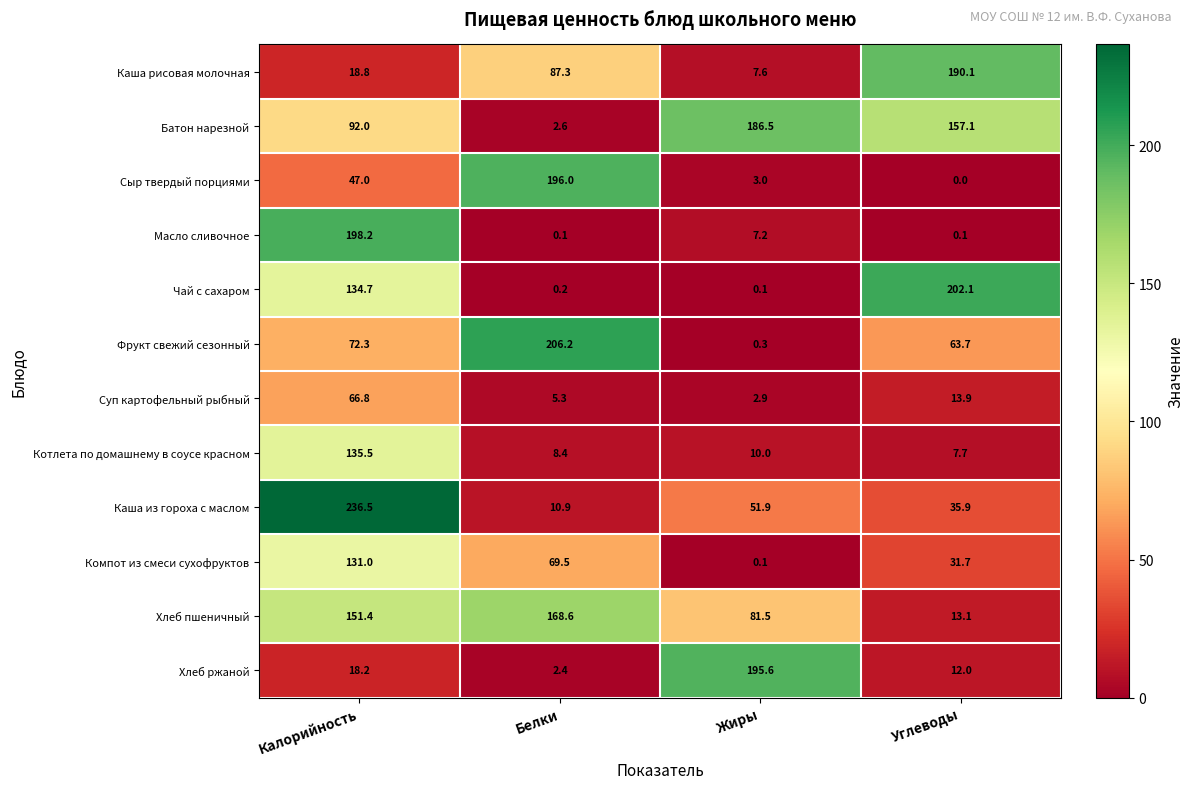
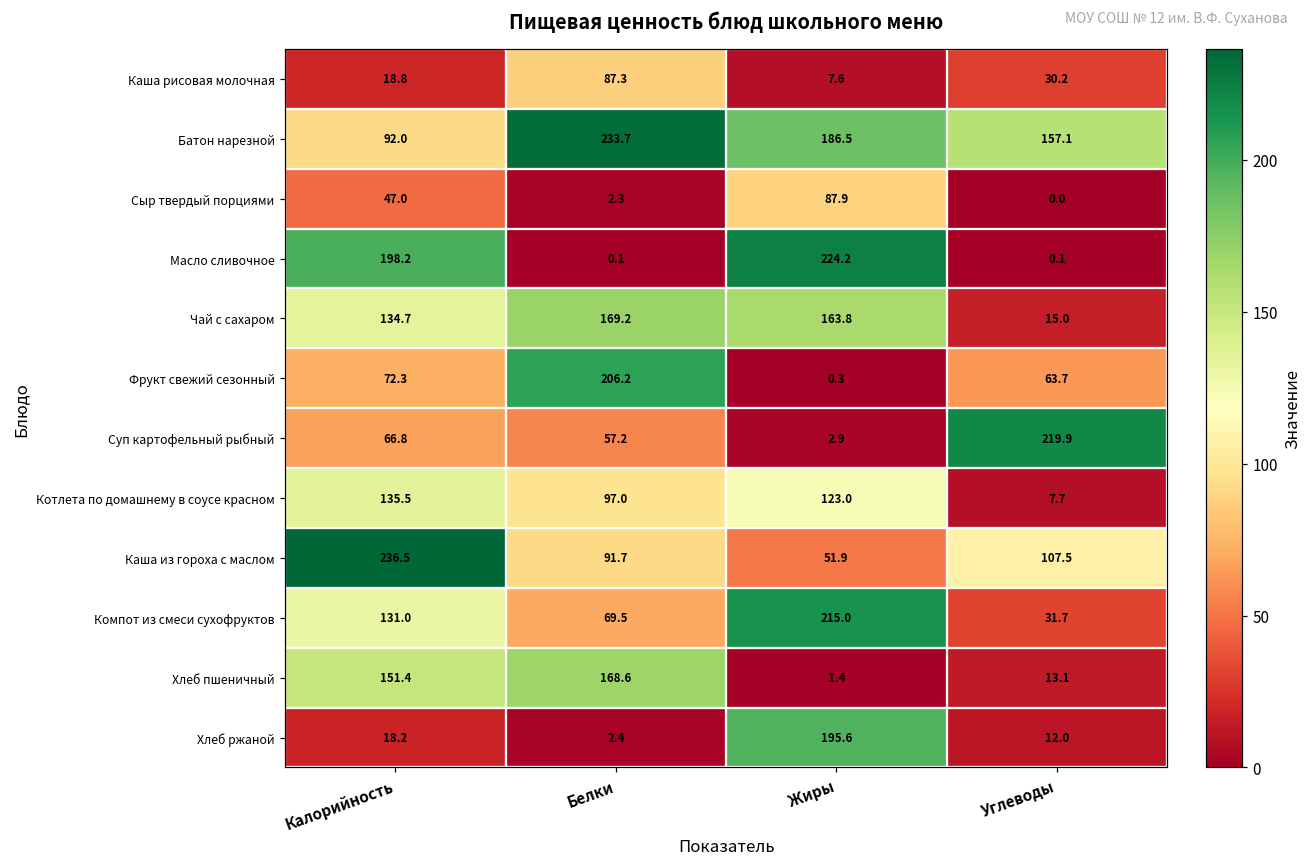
Каша рисовая молочная, Углеводы: 190.1 -> 30.2
Батон нарезной, Белки: 2.6 -> 233.7
Сыр твердый порциями, Белки: 196.0 -> 2.3
Сыр твердый порциями, Жиры: 3.0 -> 87.9
Масло сливочное, Жиры: 7.2 -> 224.2
Чай с сахаром, Белки: 0.2 -> 169.2
Чай с сахаром, Жиры: 0.1 -> 163.8
Чай с сахаром, Углеводы: 202.1 -> 15.0
Суп картофельный рыбный, Белки: 5.3 -> 57.2
Суп картофельный рыбный, Углеводы: 13.9 -> 219.9
Котлета по домашнему в соусе красном, Белки: 8.4 -> 97.0
Котлета по домашнему в соусе красном, Жиры: 10.0 -> 123.0
Каша из гороха с маслом, Белки: 10.9 -> 91.7
Каша из гороха с маслом, Углеводы: 35.9 -> 107.5
Компот из смеси сухофруктов, Жиры: 0.1 -> 215.0
Хлеб пшеничный, Жиры: 81.5 -> 1.4
